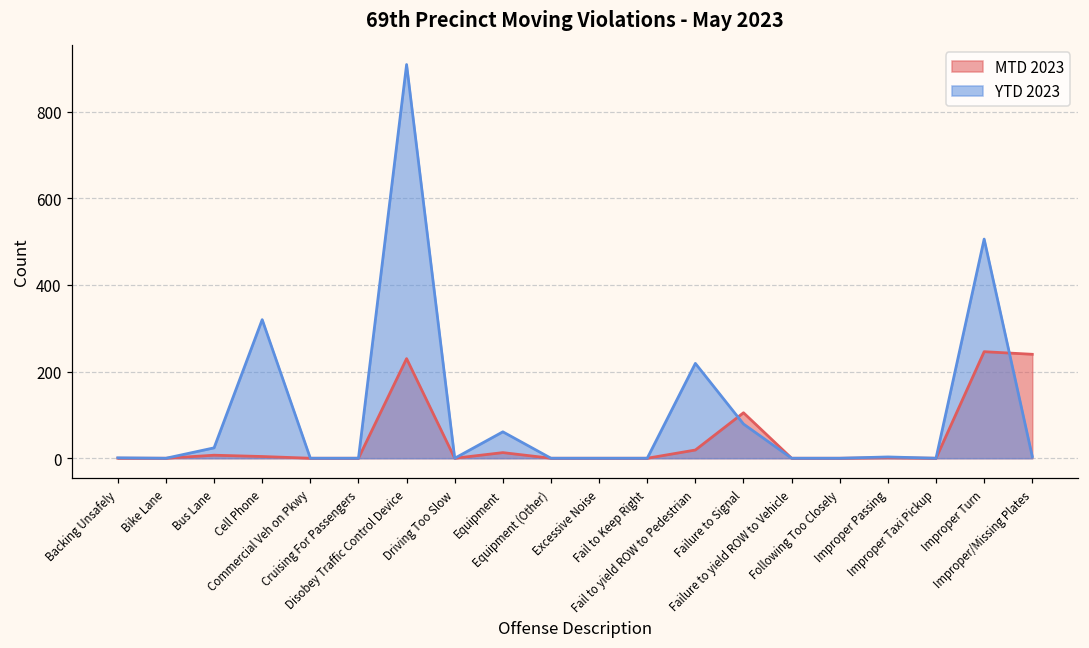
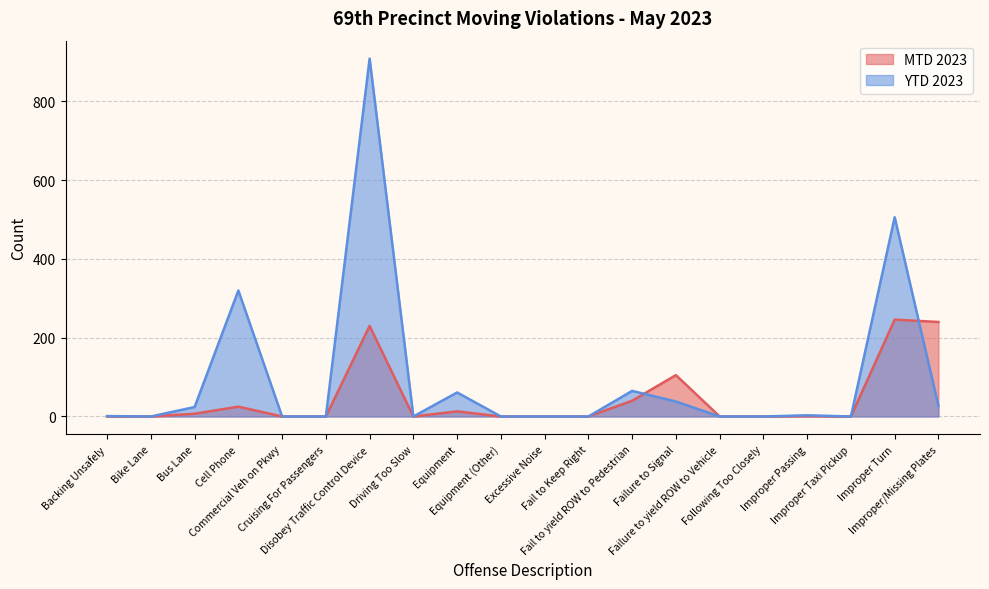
MTD 2023, Cell Phone: 0 -> 30
MTD 2023, Fail to yield ROW to Pedestrian: 20 -> 40
YTD 2023, Fail to yield ROW to Pedestrian: 220 -> 70
YTD 2023, Failure to Signal: 80 -> 40
YTD 2023, Improper/Missing Plates: 0 -> 30
